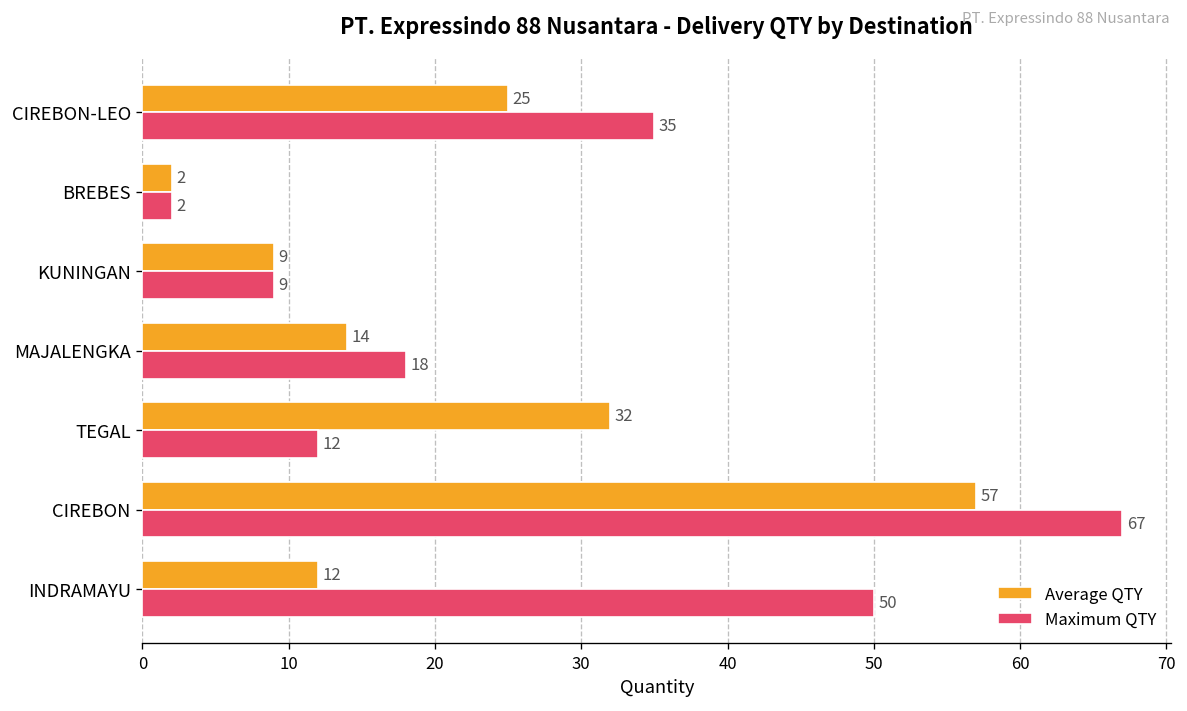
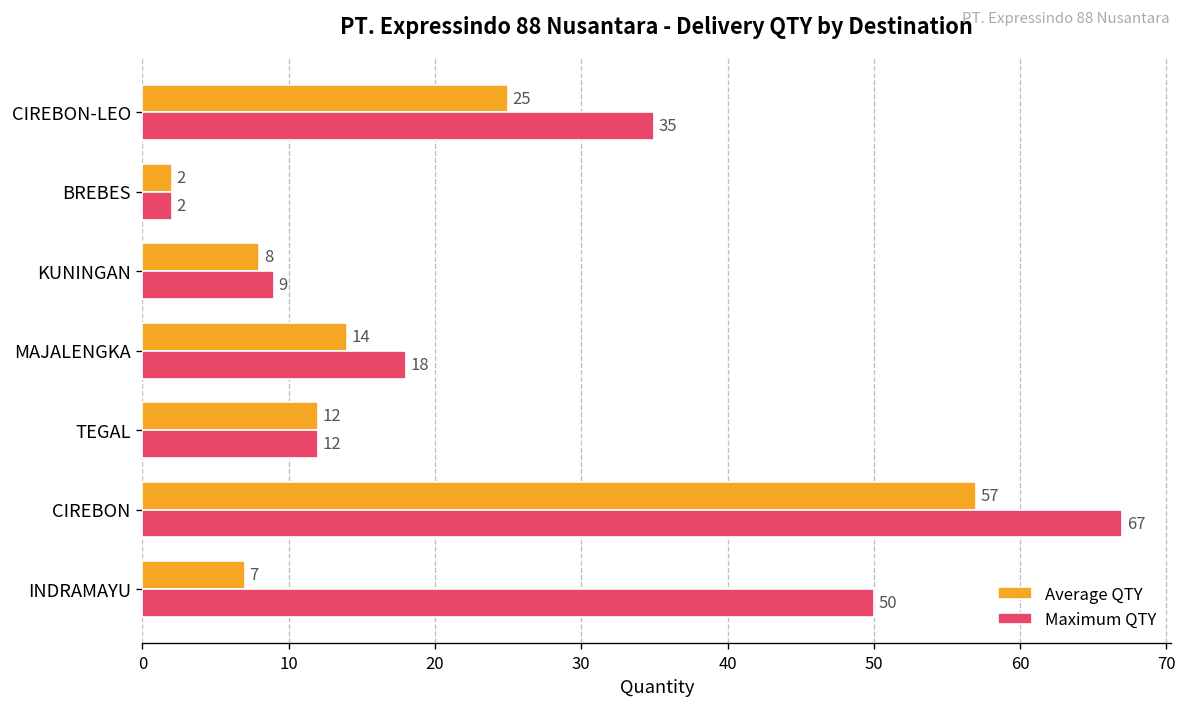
Average QTY, KUNINGAN: 9 -> 8
Average QTY, TEGAL: 32 -> 12
Average QTY, INDRAMAYU: 12 -> 7
